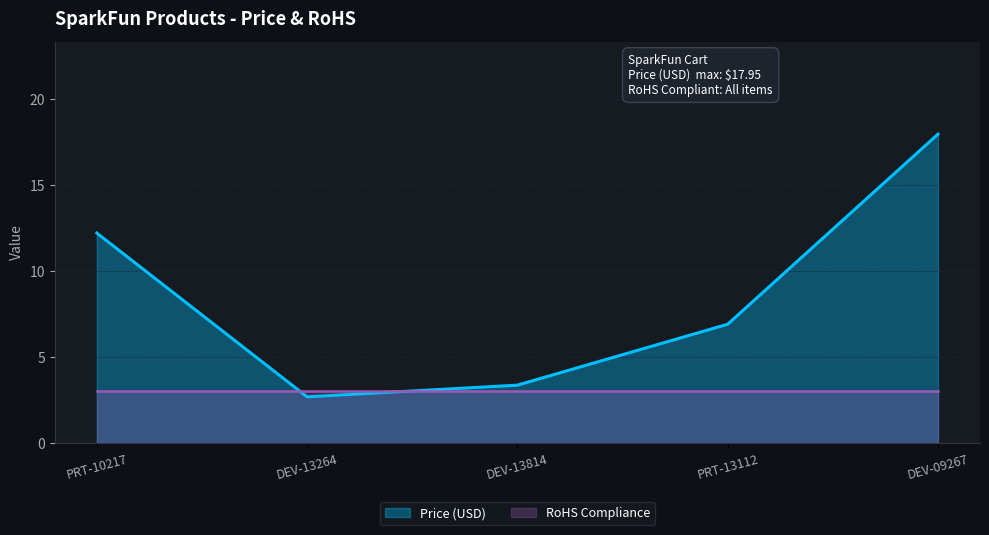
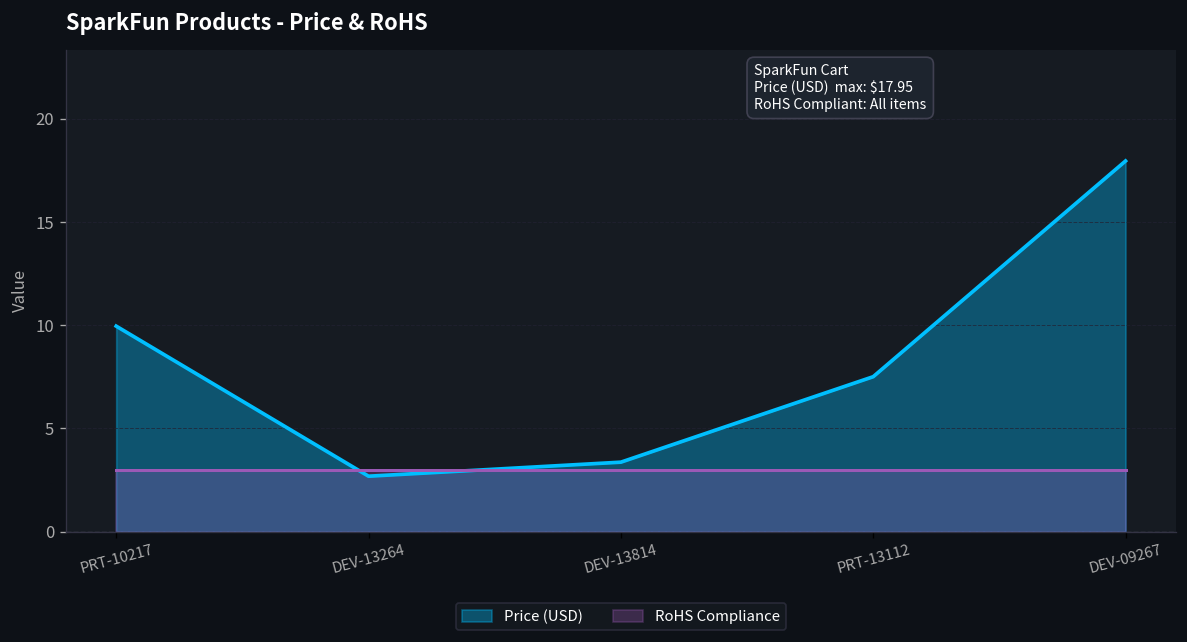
Price (USD), PRT-10217: 12.2 -> 10.0
Price (USD), PRT-13112: 6.9 -> 7.5
